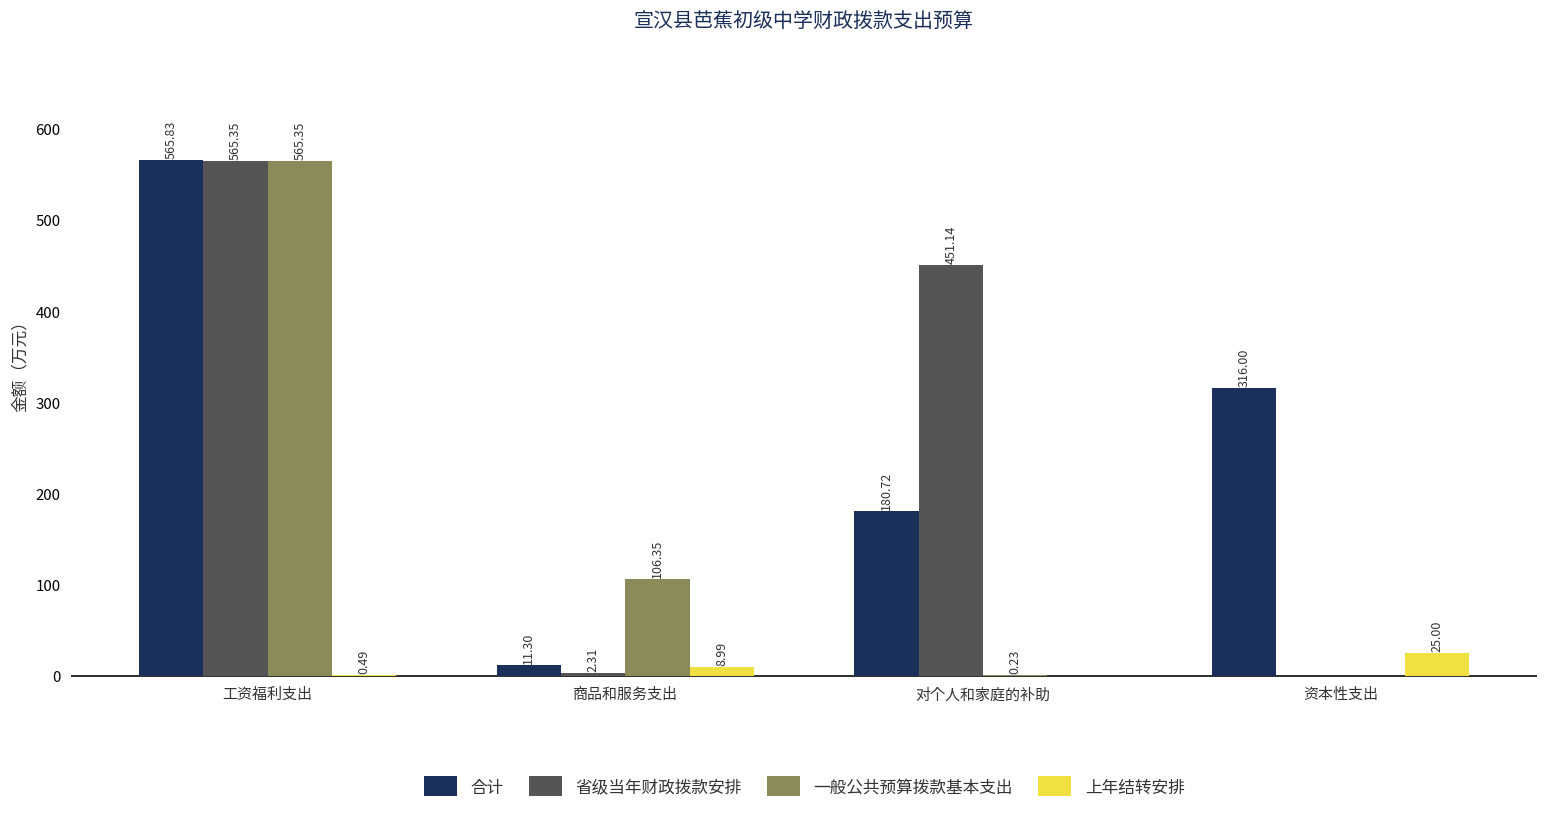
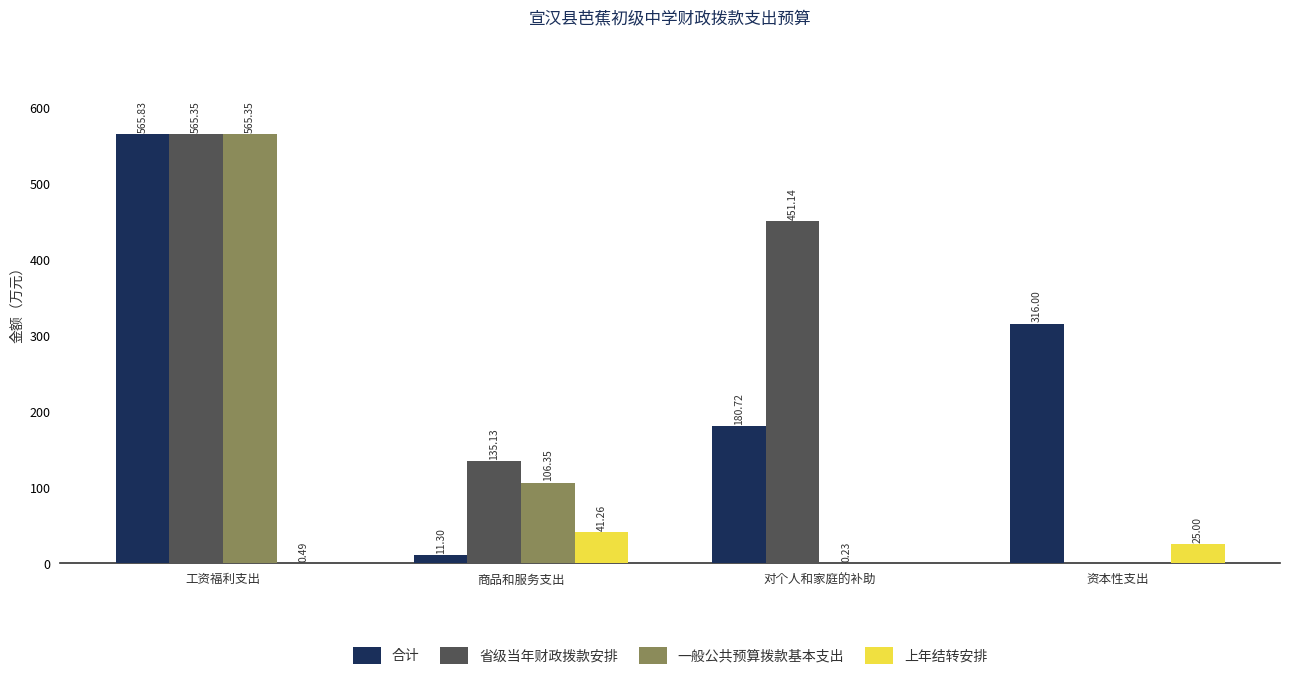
省级当年财政拨款安排, 商品和服务支出: 2.31 -> 135.13
上年结转安排, 商品和服务支出: 8.99 -> 41.26
